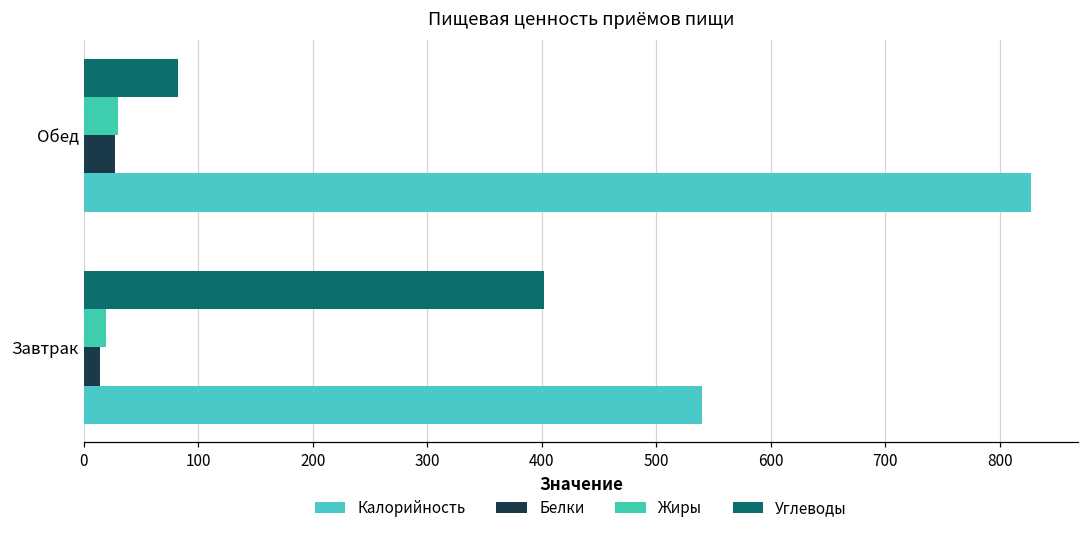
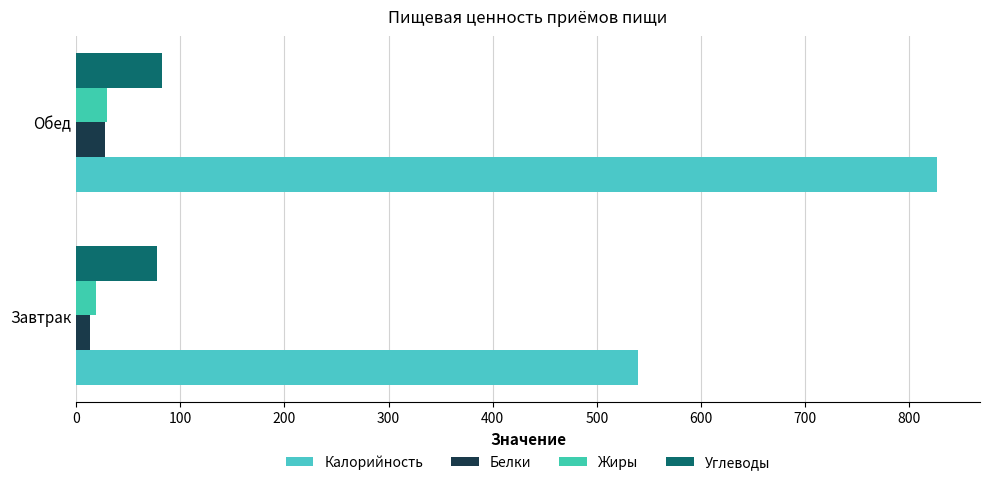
Углеводы, Завтрак: 402 -> 78
